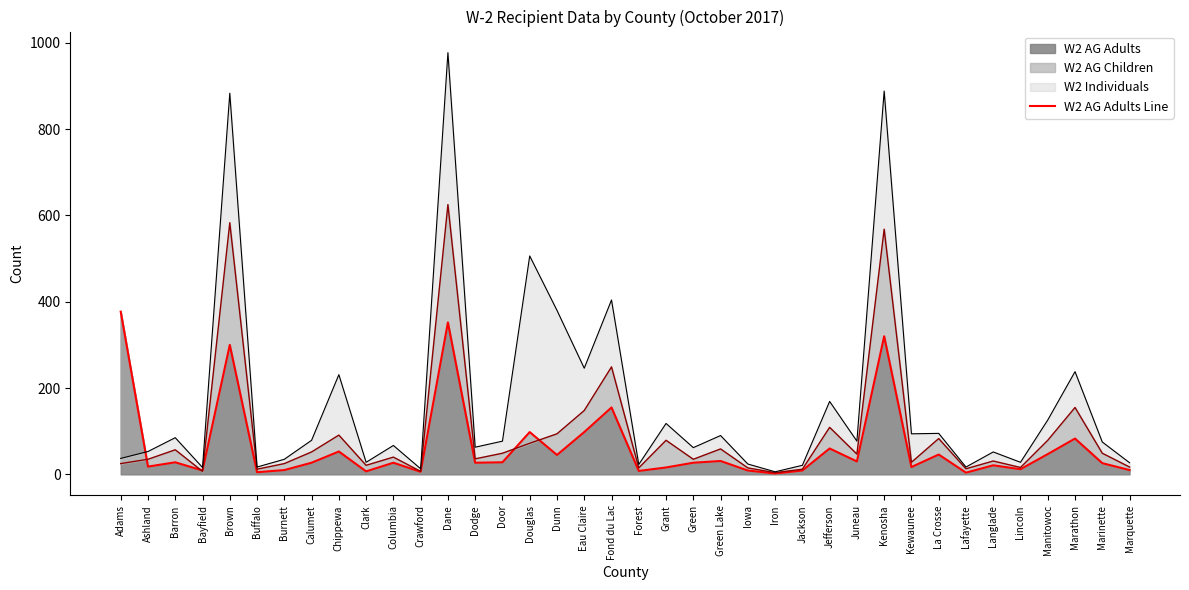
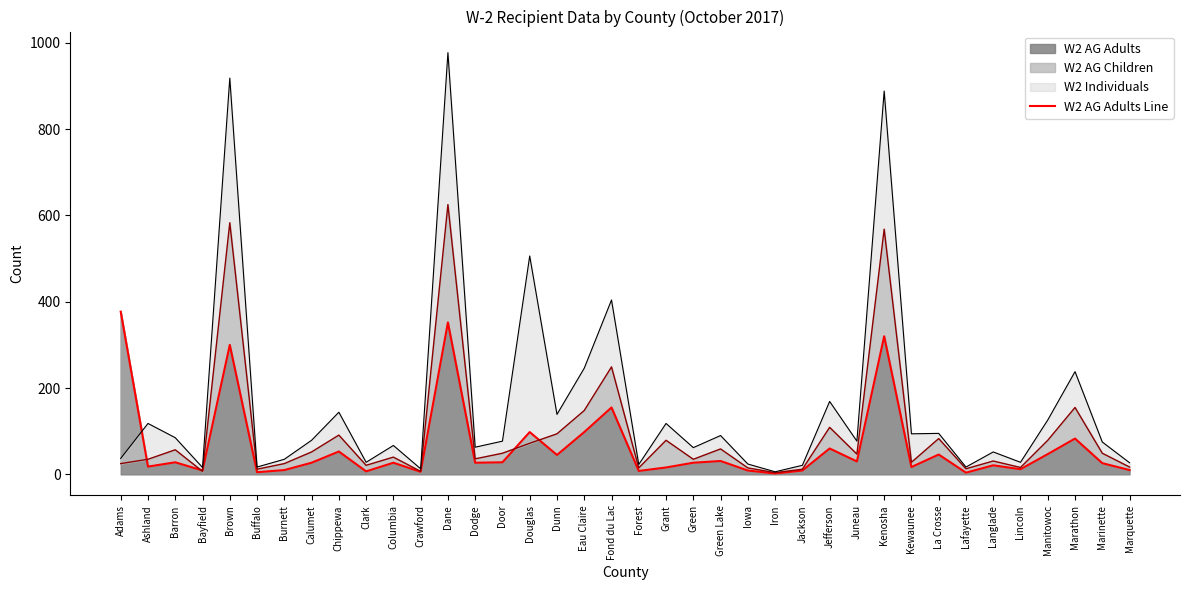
W2 Individuals, Ashland: 50 -> 120
W2 Individuals, Brown: 880 -> 920
W2 Individuals, Chippewa: 230 -> 140
W2 Individuals, Dunn: 380 -> 140
